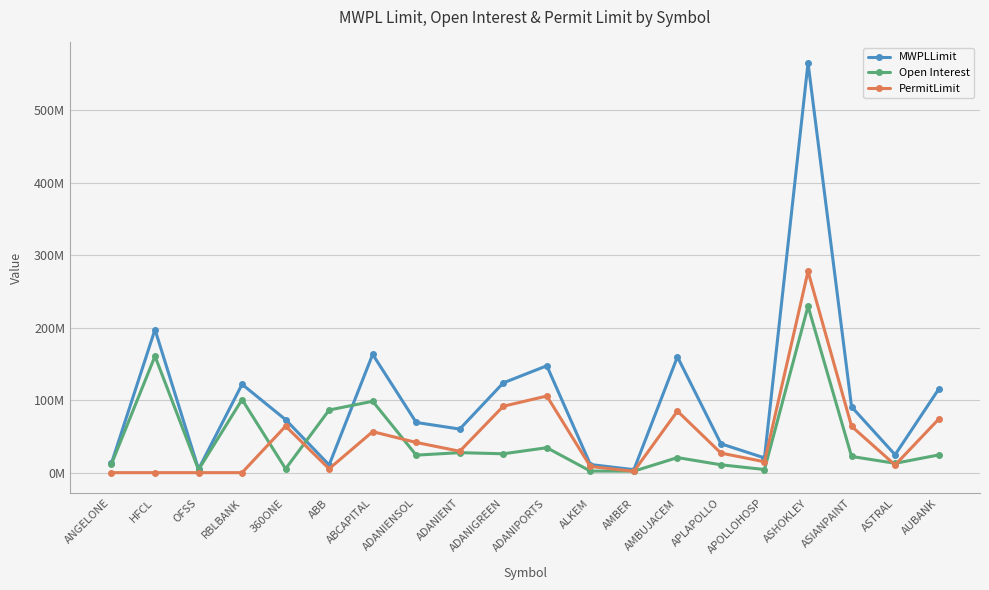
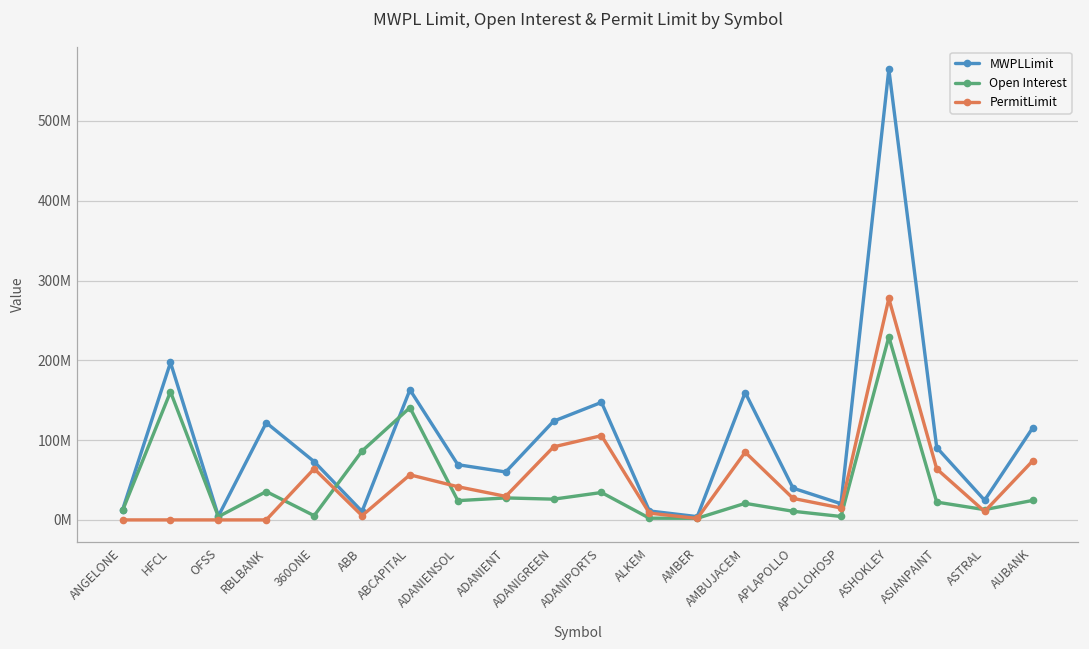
Open Interest, RBLBANK: 100000000 -> 40000000
Open Interest, ABCAPITAL: 100000000 -> 140000000
